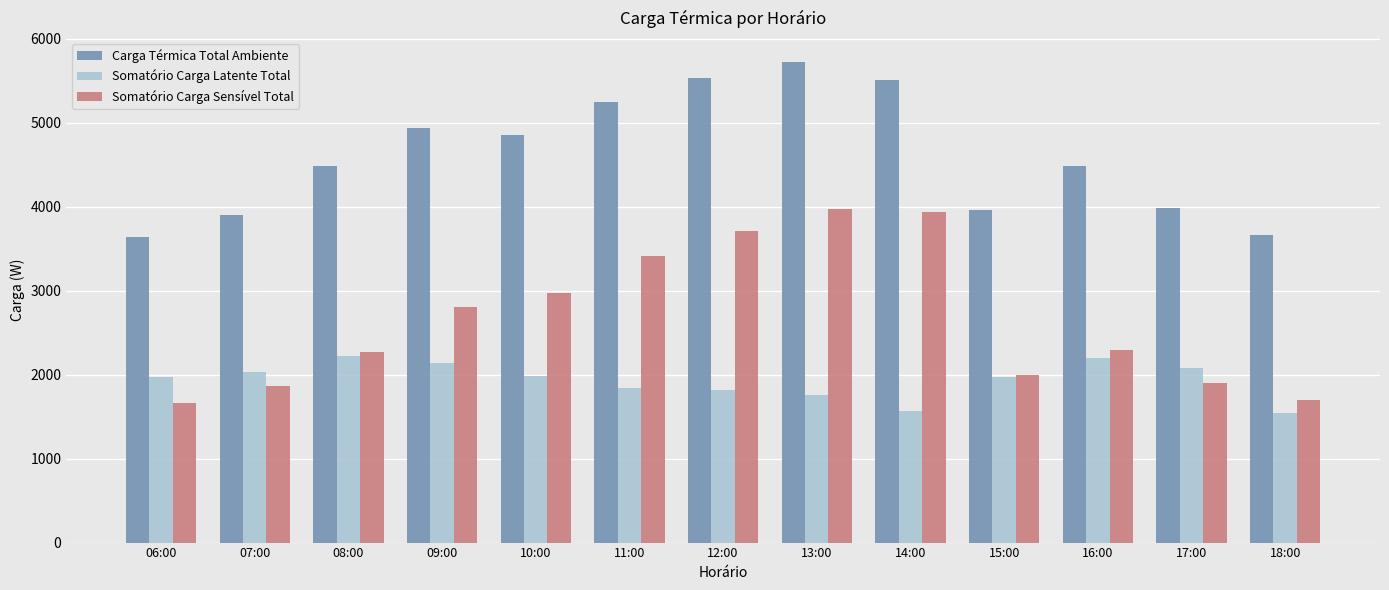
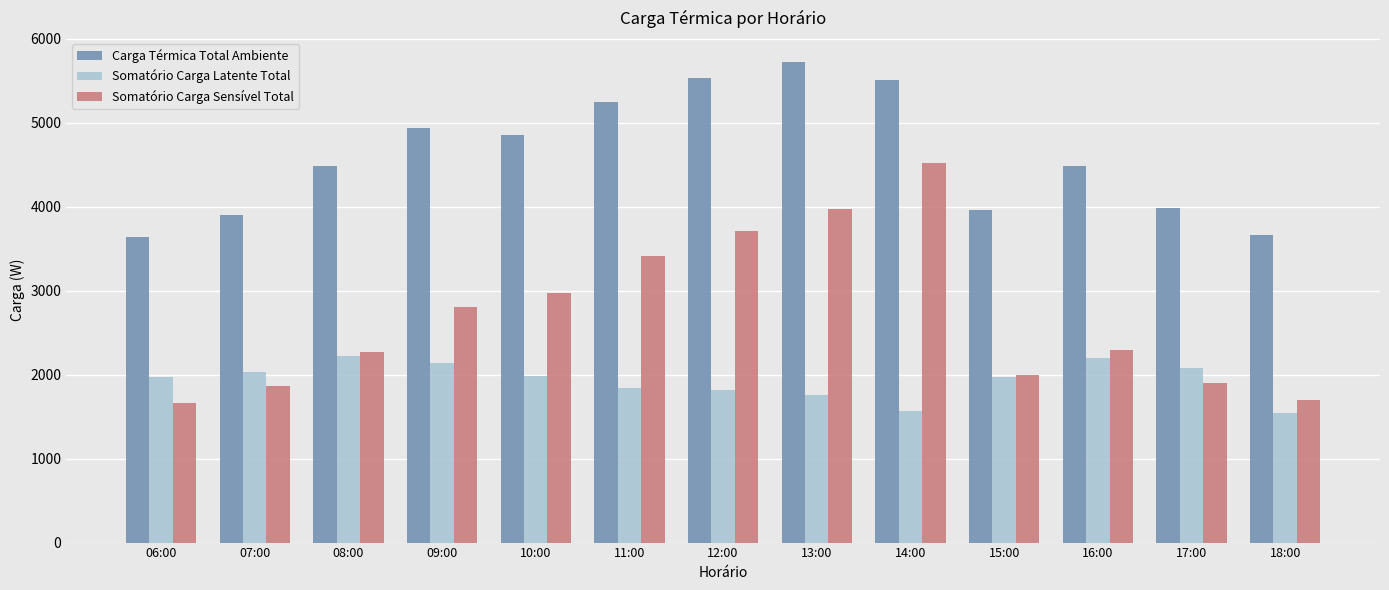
Somatório Carga Sensível Total, 14:00: 3900 -> 4500
